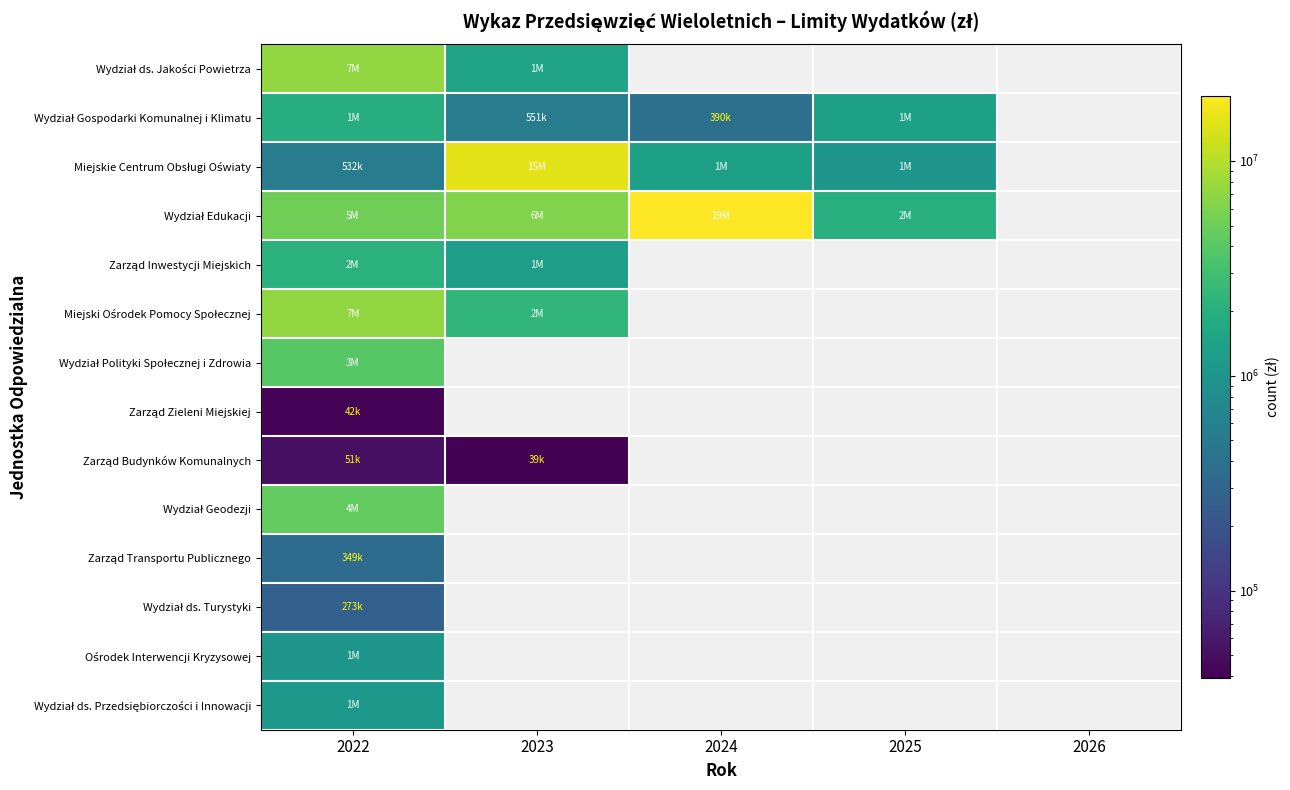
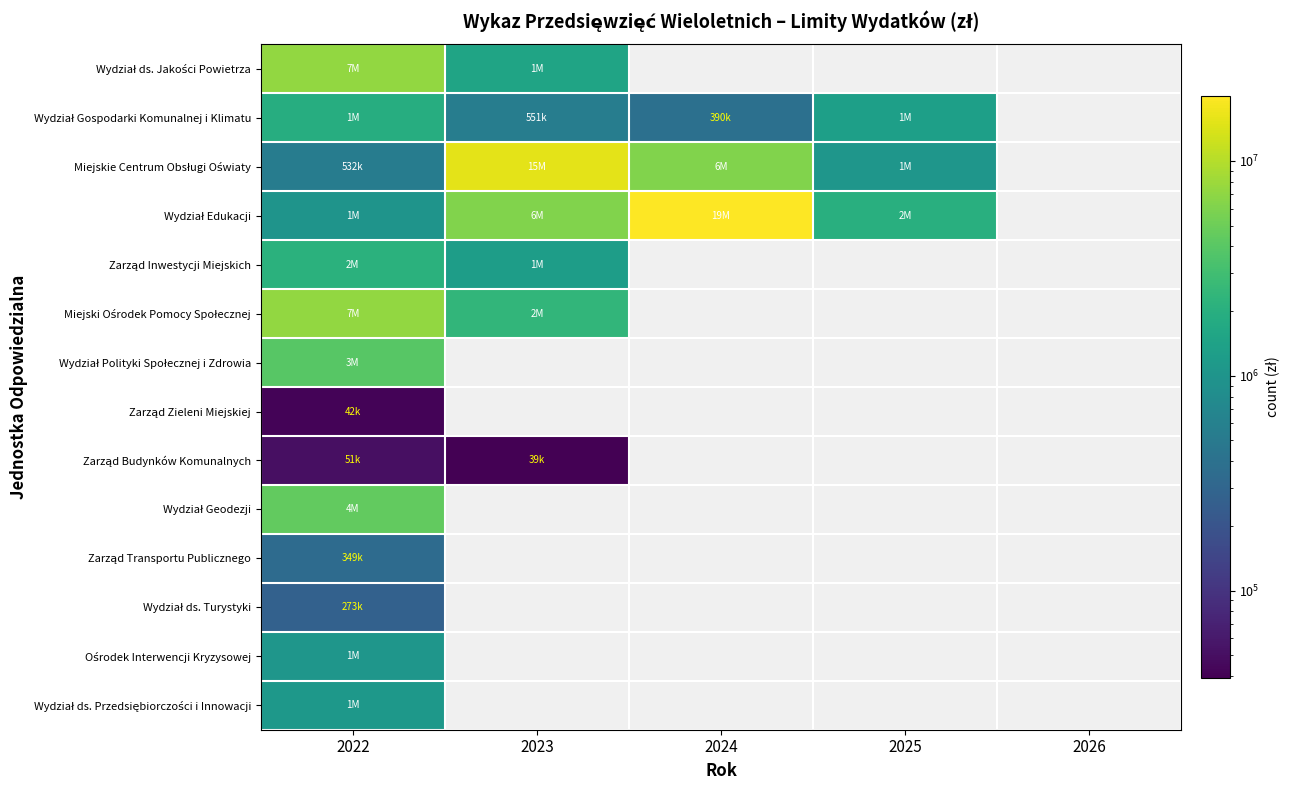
Miejskie Centrum Obsługi Oświaty, 2024: 1M -> 6M
Wydział Edukacji, 2022: 5M -> 1M
